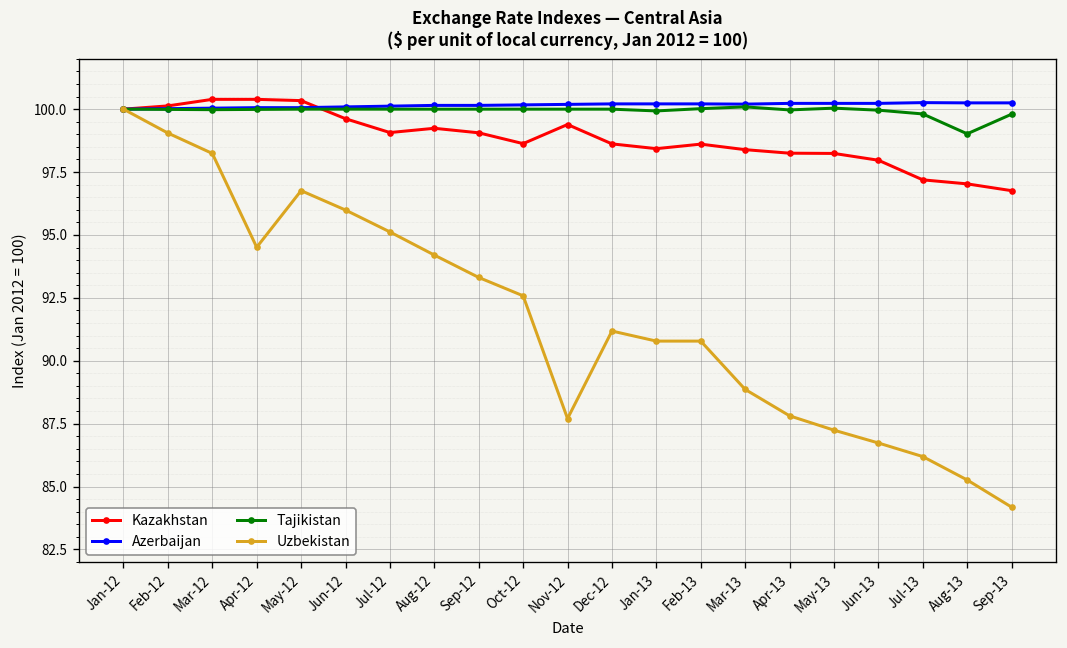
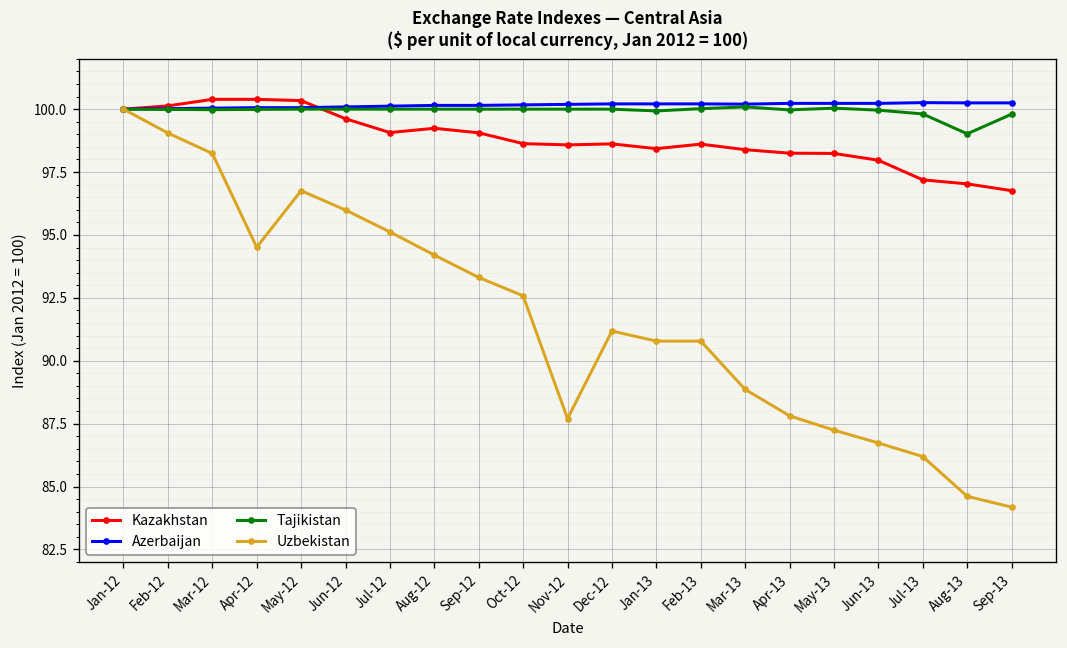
Kazakhstan, Nov-12: 99.4 -> 98.6
Uzbekistan, Aug-13: 85.3 -> 84.6
